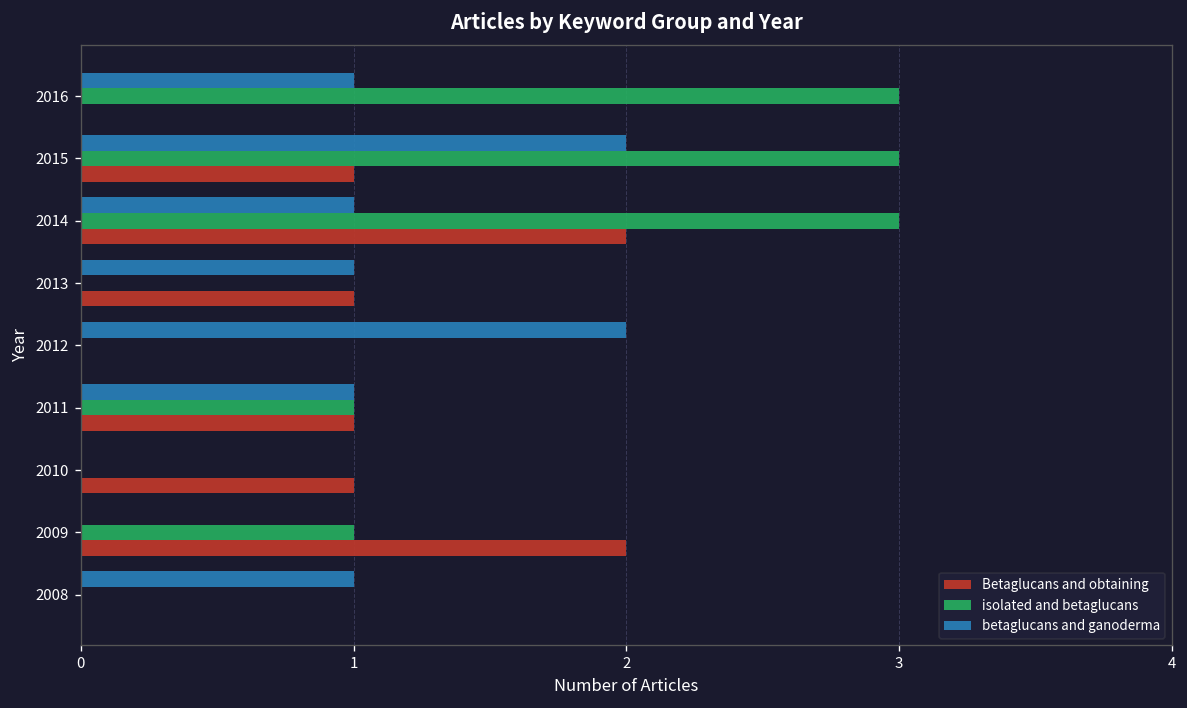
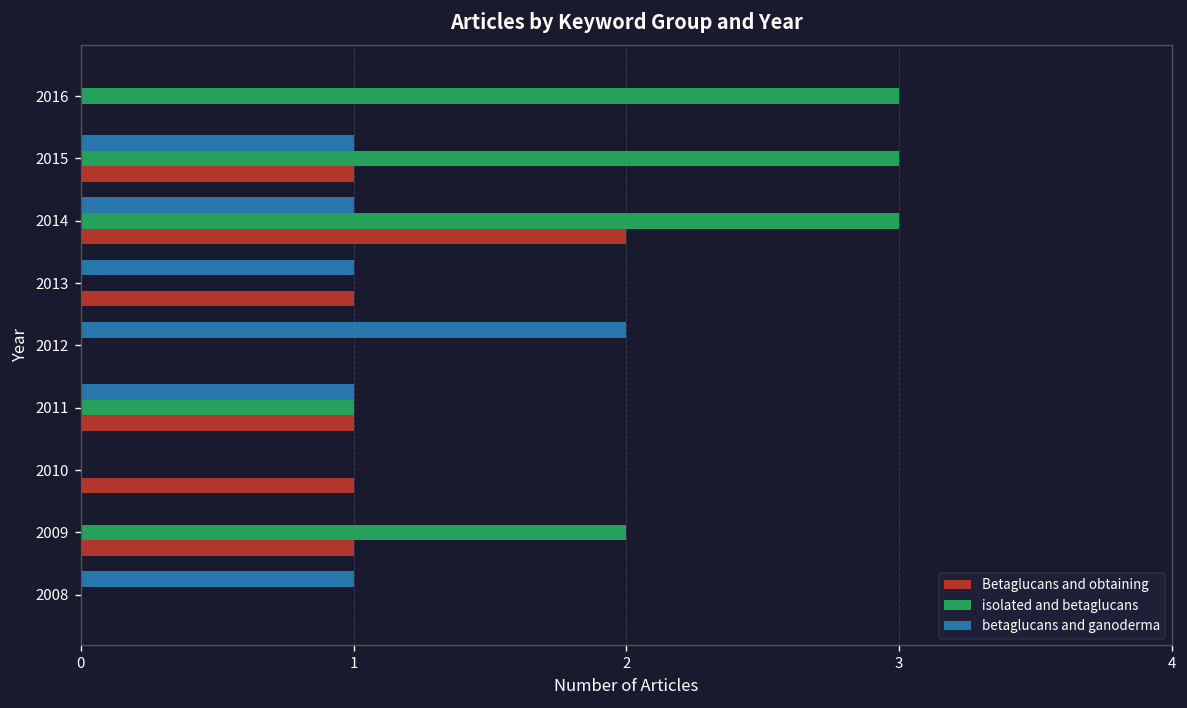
betaglucans and ganoderma, 2016: 1 -> 0
betaglucans and ganoderma, 2015: 2 -> 1
isolated and betaglucans, 2009: 1 -> 2
Betaglucans and obtaining, 2009: 2 -> 1
